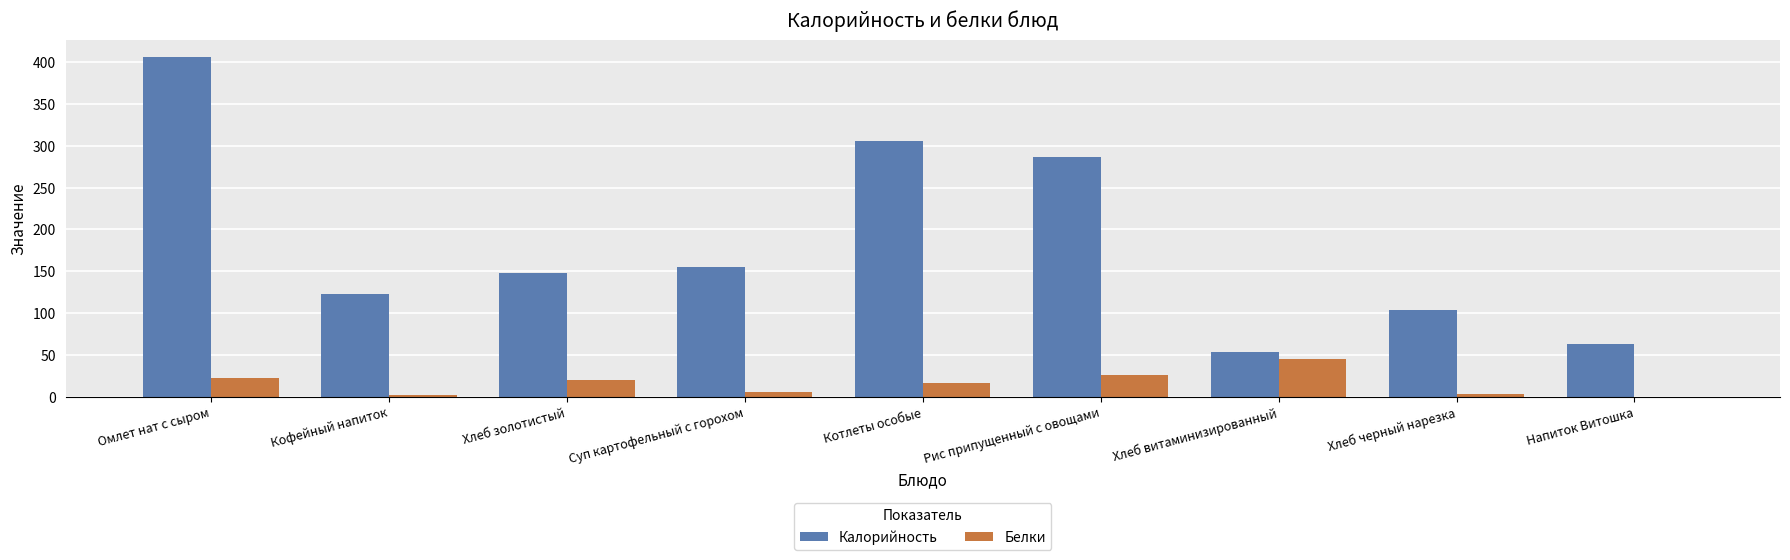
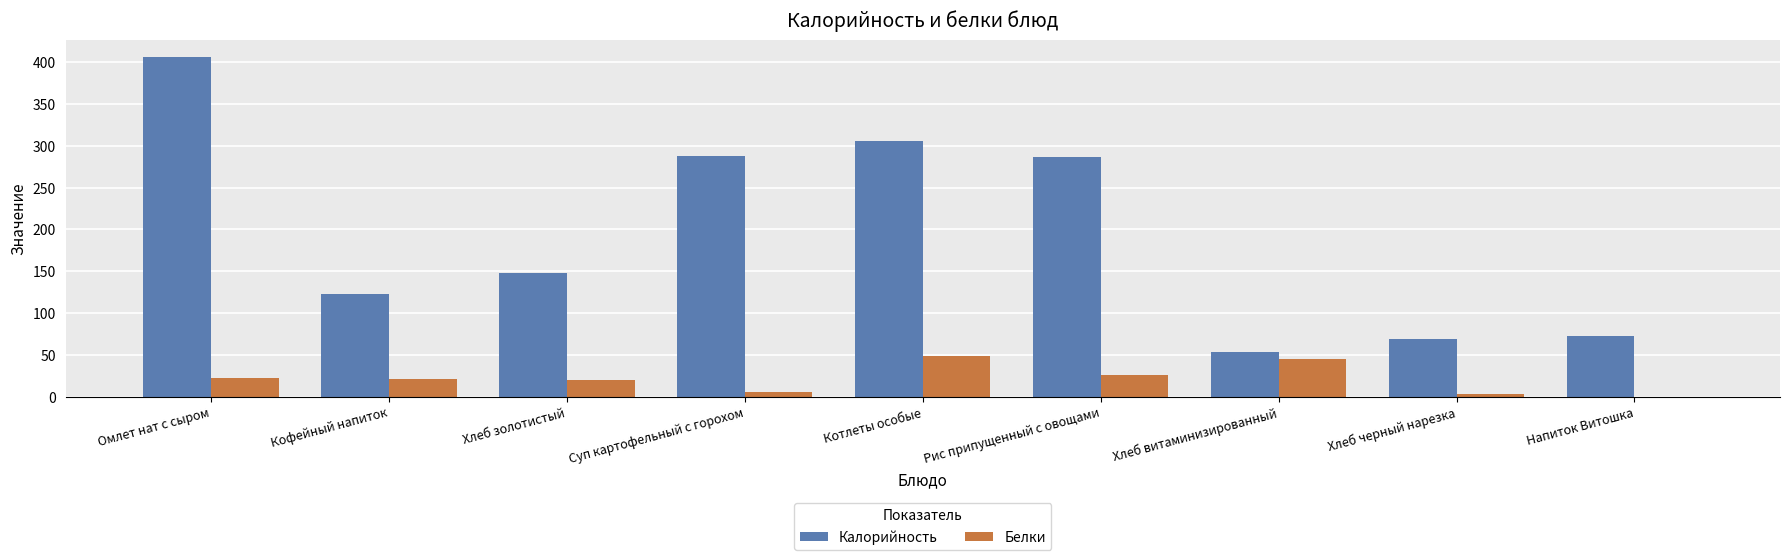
Белки, Кофейный напиток: 0 -> 20
Калорийность, Суп картофельный с горохом: 150 -> 290
Белки, Котлеты особые: 20 -> 50
Калорийность, Хлеб черный нарезка: 100 -> 70
Калорийность, Напиток Витошка: 60 -> 70
